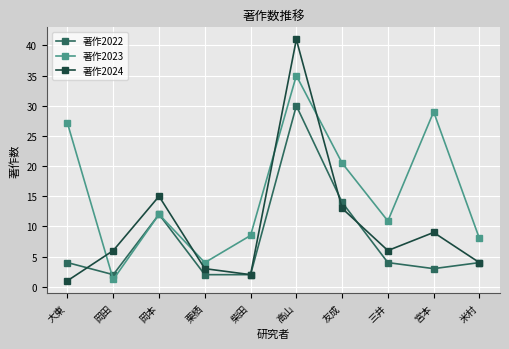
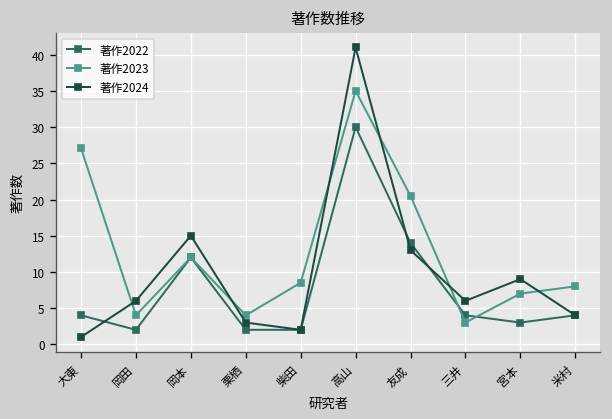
著作2023, 岡田: 1 -> 4
著作2023, 三井: 11 -> 3
著作2023, 宮本: 29 -> 7
